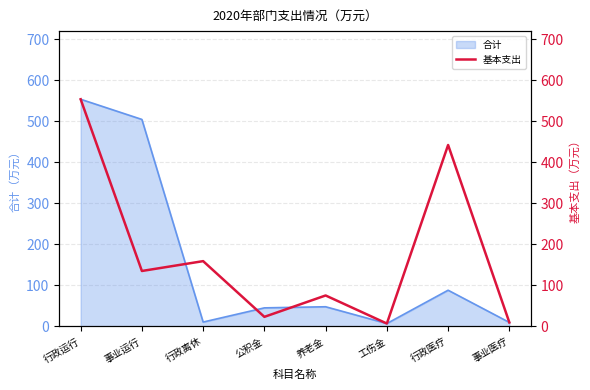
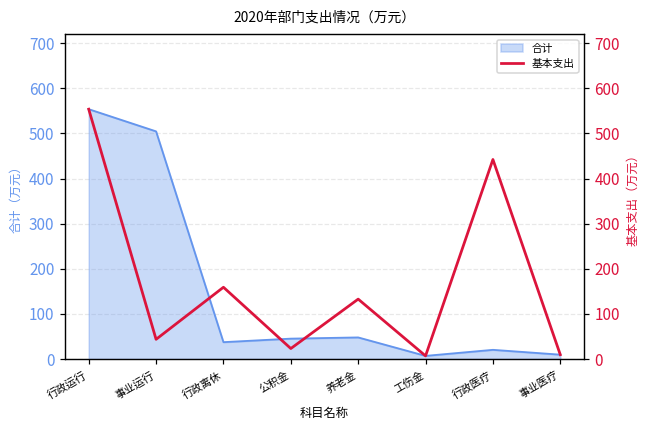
合计, 行政离休: 10 -> 40
合计, 行政医疗: 90 -> 20
基本支出, 事业运行: 140 -> 40
基本支出, 养老金: 80 -> 130
